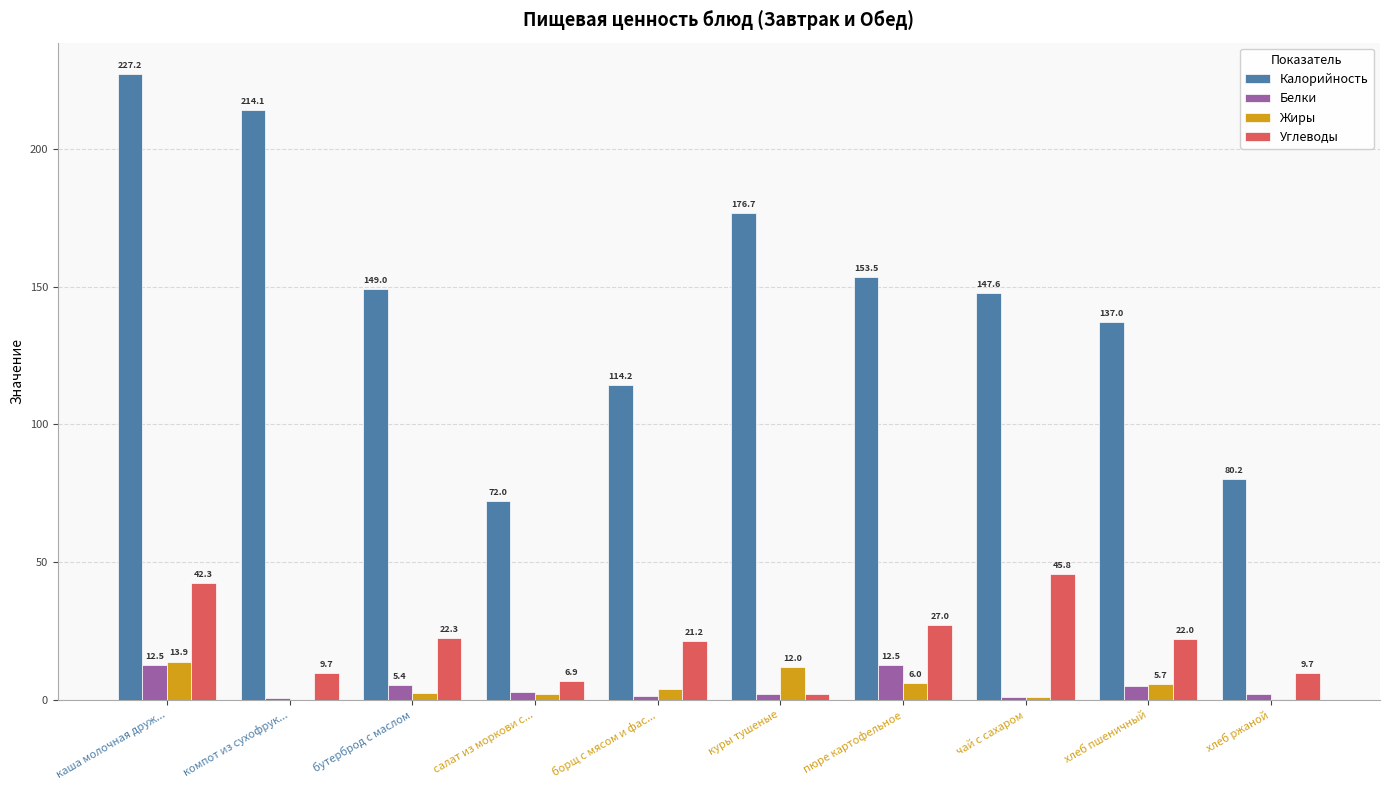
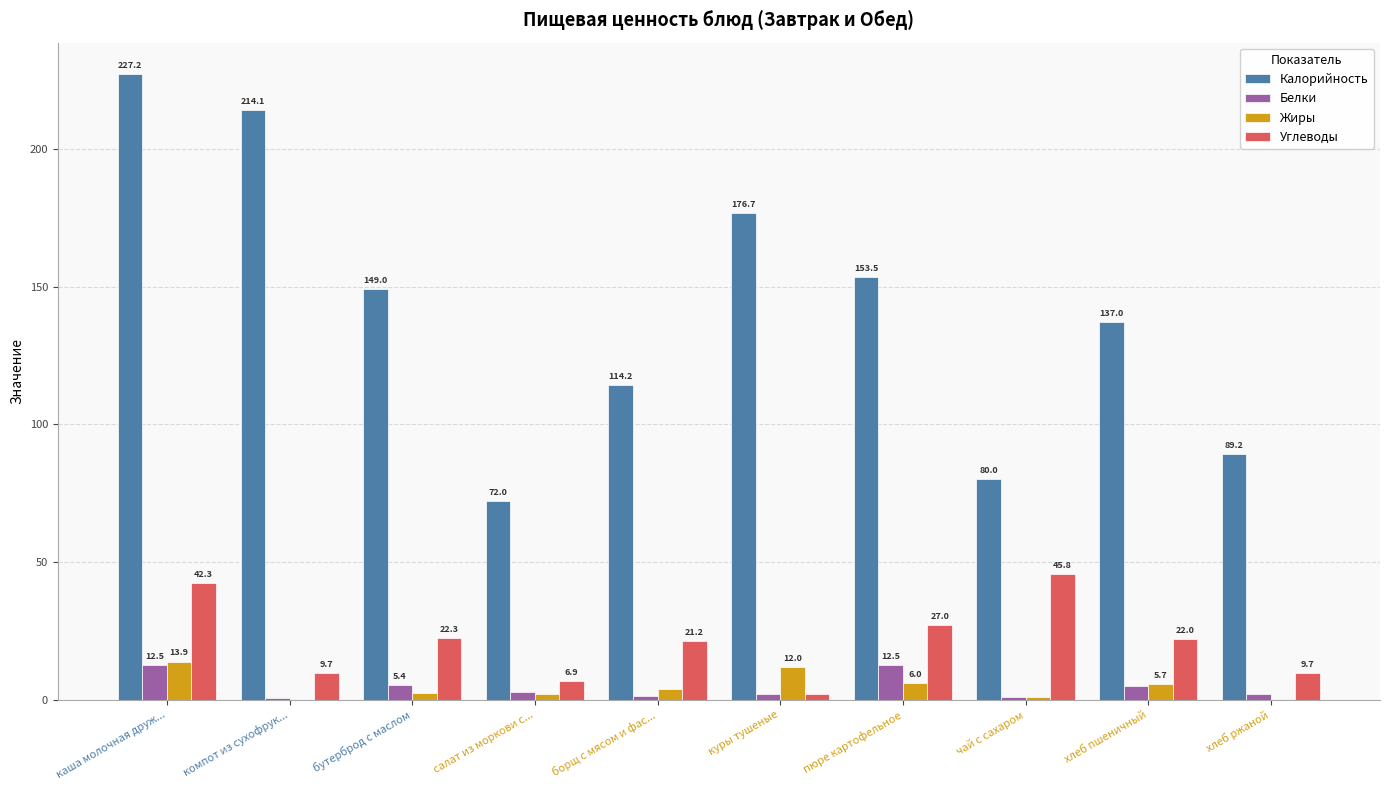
Калорийность, чай с сахаром: 147.6 -> 80.0
Калорийность, хлеб ржаной: 80.2 -> 89.2
